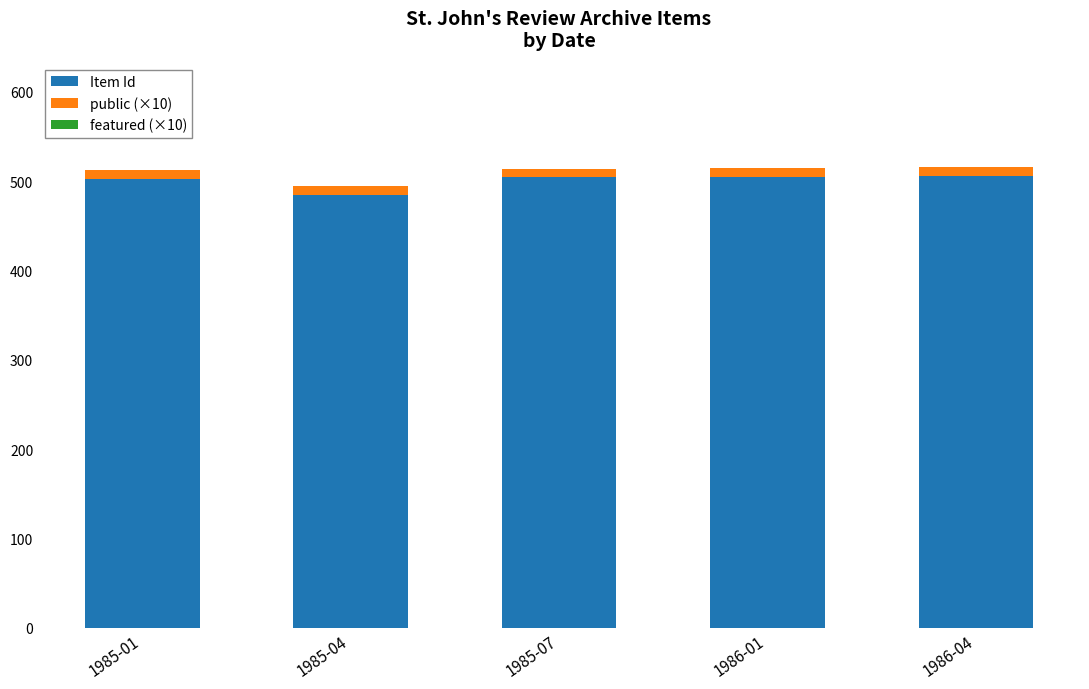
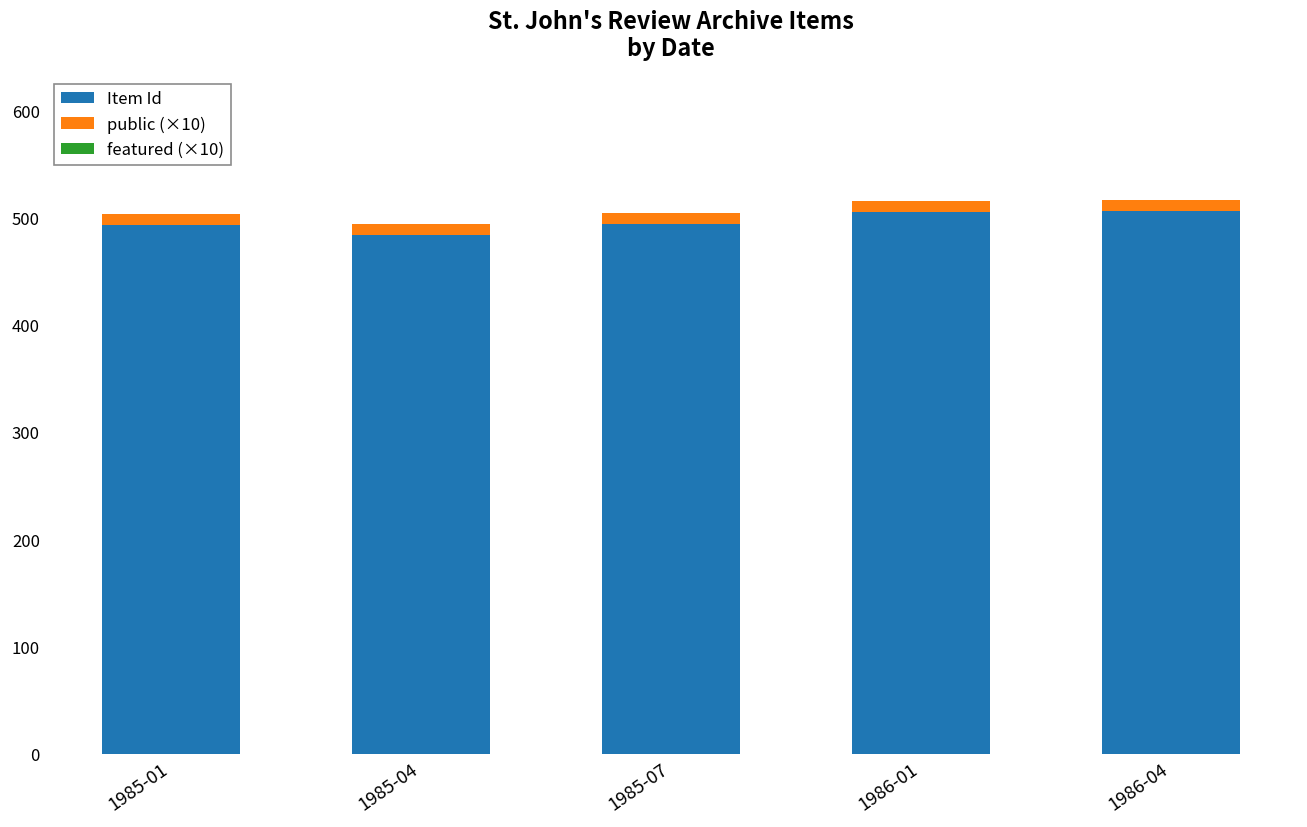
Item Id, 1985-01: 500 -> 490
Item Id, 1985-07: 500 -> 490
